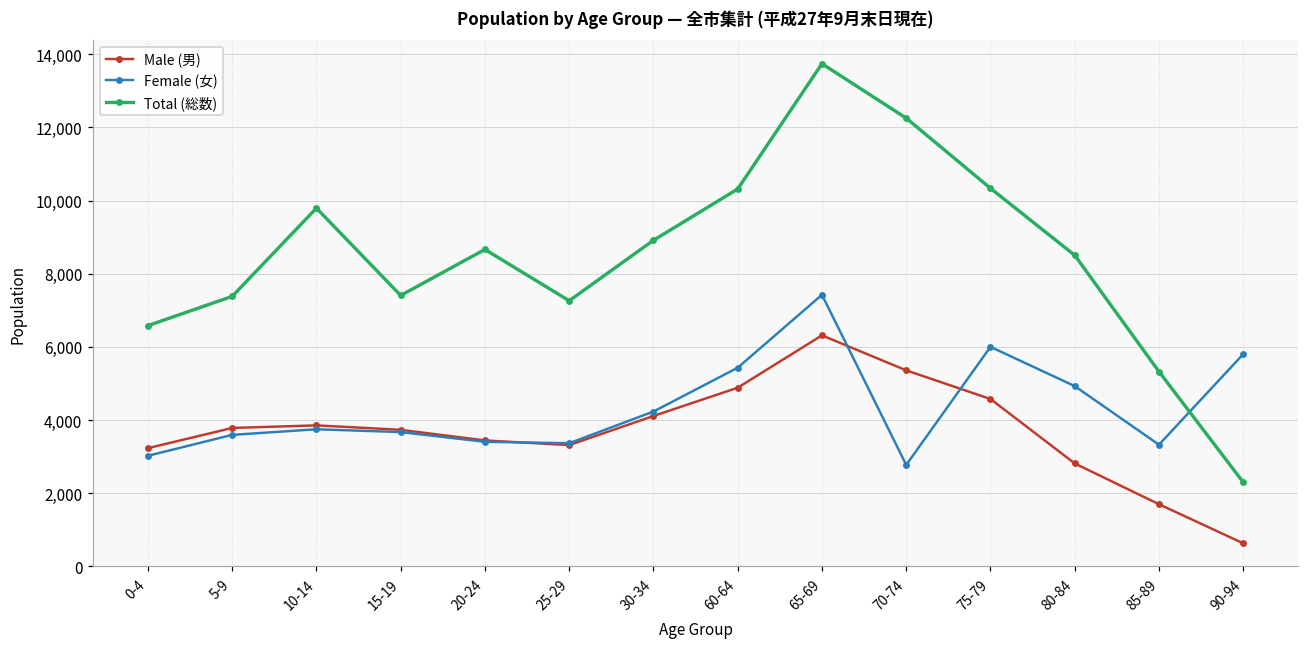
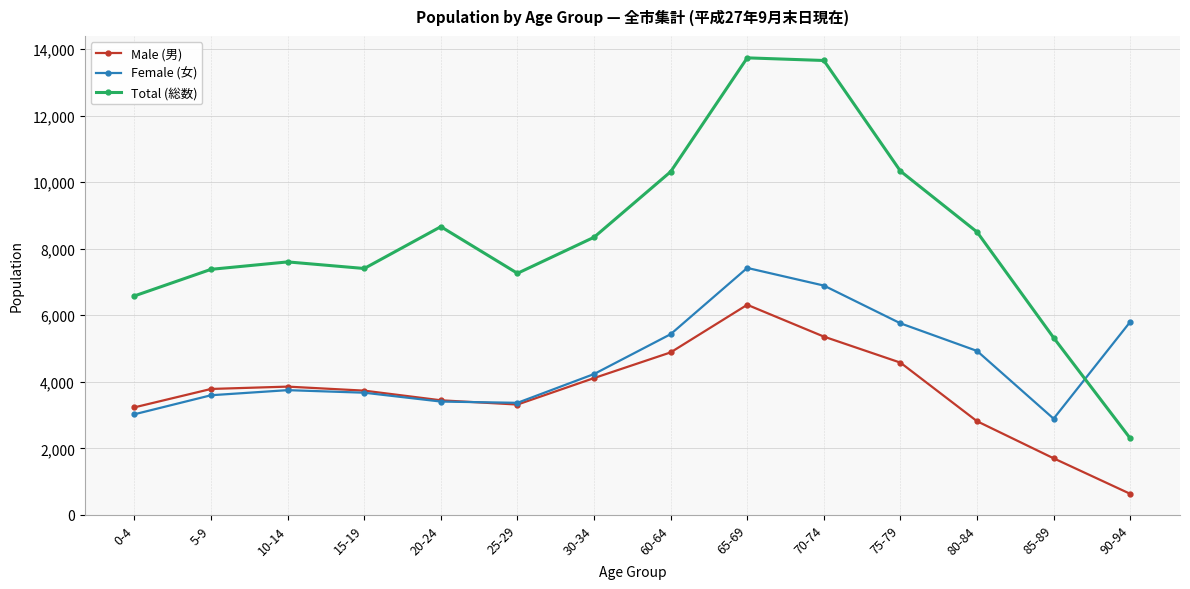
Total (総数), 10-14: 9,800 -> 7,600
Total (総数), 30-34: 8,900 -> 8,300
Female (女), 70-74: 2,800 -> 6,900
Total (総数), 70-74: 12,300 -> 13,700
Female (女), 75-79: 6,000 -> 5,800
Female (女), 85-89: 3,300 -> 2,900
